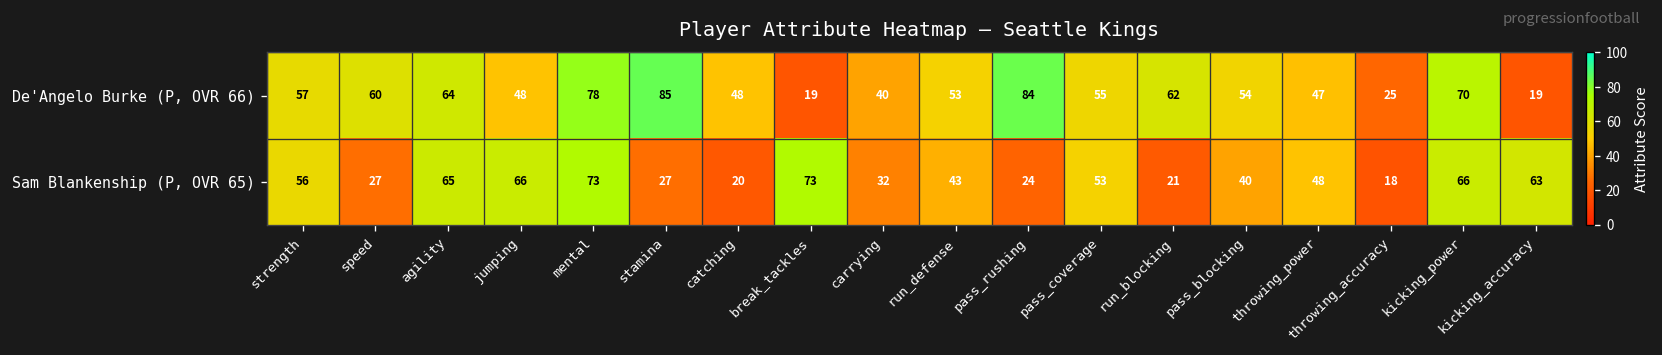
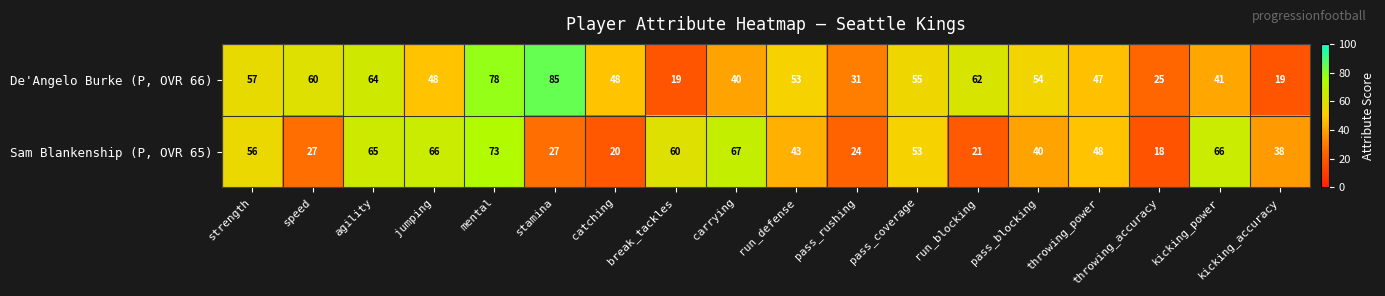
De'Angelo Burke (P, OVR 66), pass_rushing: 84 -> 31
De'Angelo Burke (P, OVR 66), kicking_power: 70 -> 41
Sam Blankenship (P, OVR 65), break_tackles: 73 -> 60
Sam Blankenship (P, OVR 65), carrying: 32 -> 67
Sam Blankenship (P, OVR 65), kicking_accuracy: 63 -> 38
